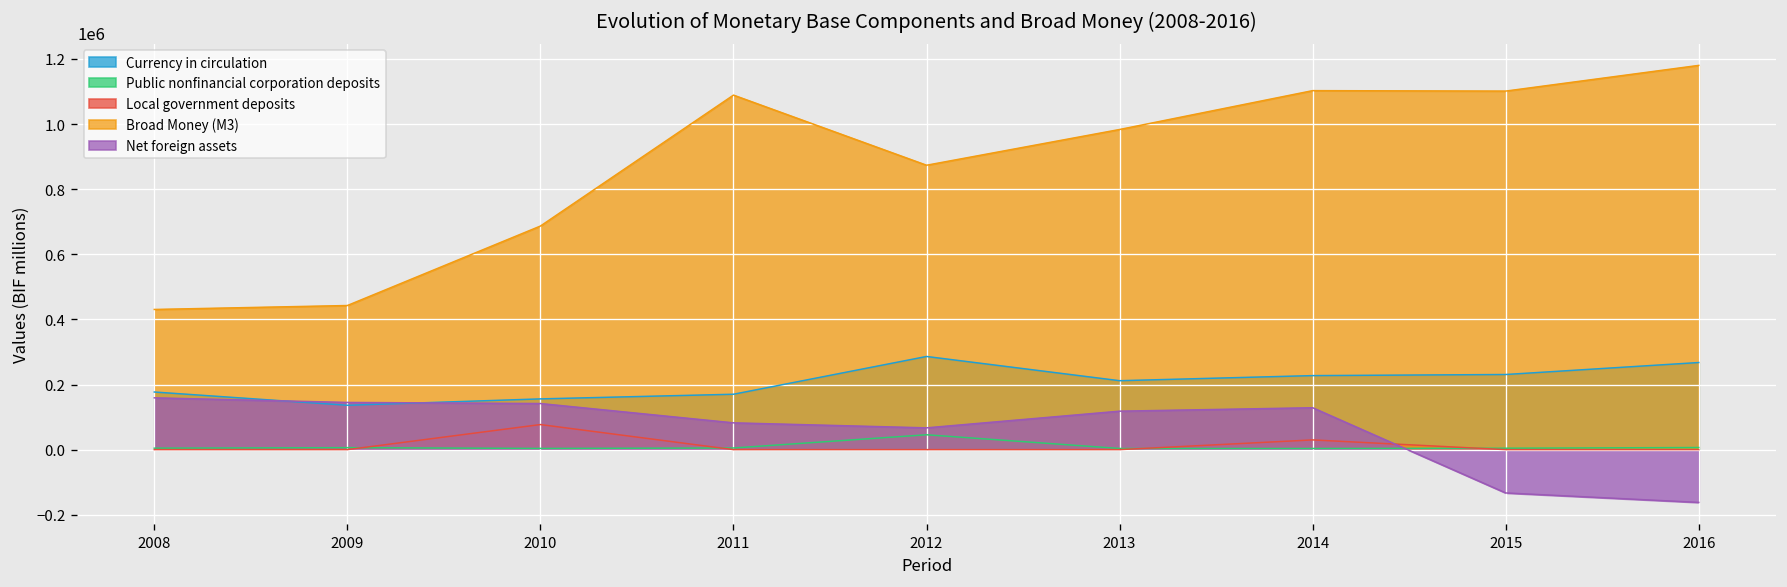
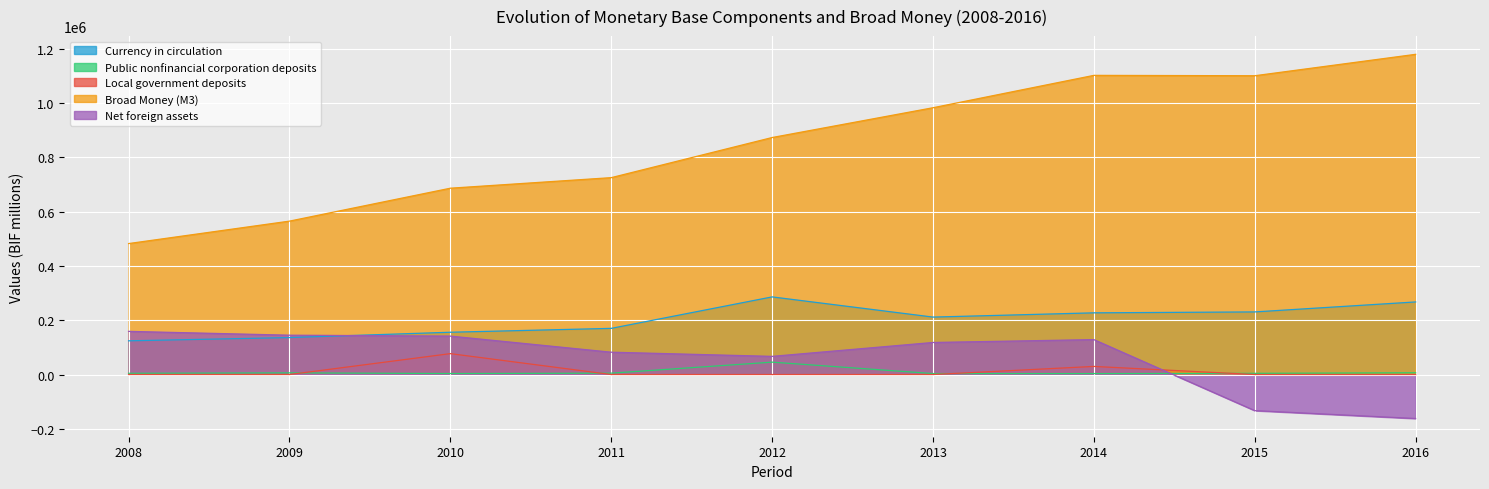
Currency in circulation, 2008: 180000 -> 120000
Broad Money (M3), 2008: 430000 -> 480000
Broad Money (M3), 2009: 440000 -> 570000
Broad Money (M3), 2011: 1090000 -> 730000
